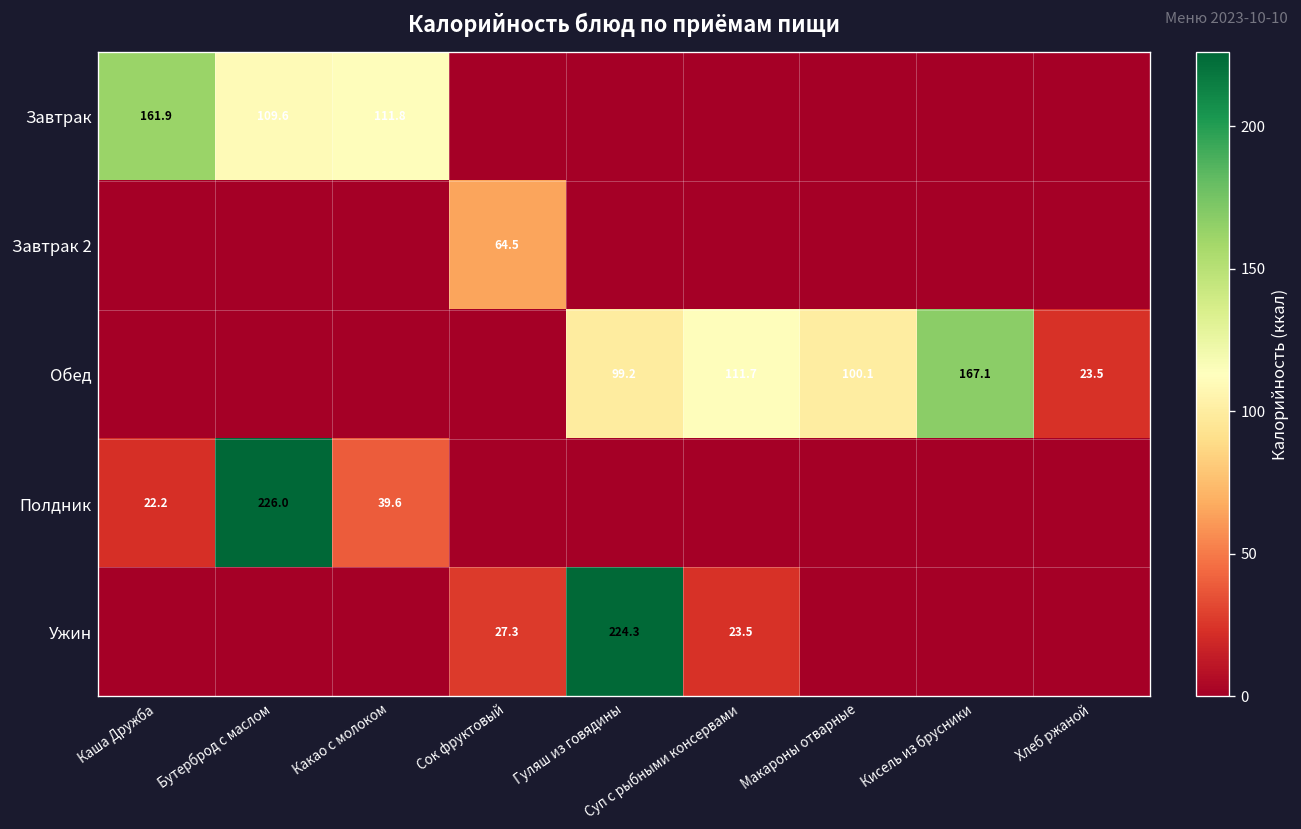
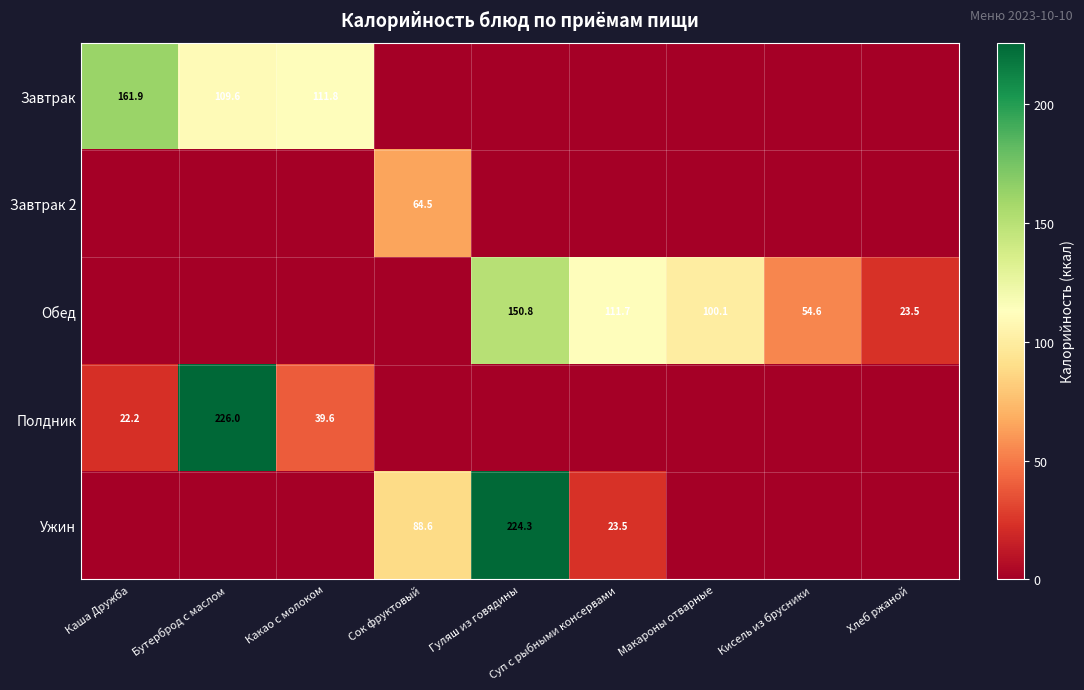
Обед, Гуляш из говядины: 99.2 -> 150.8
Обед, Кисель из брусники: 167.1 -> 54.6
Ужин, Сок фруктовый: 27.3 -> 88.6
